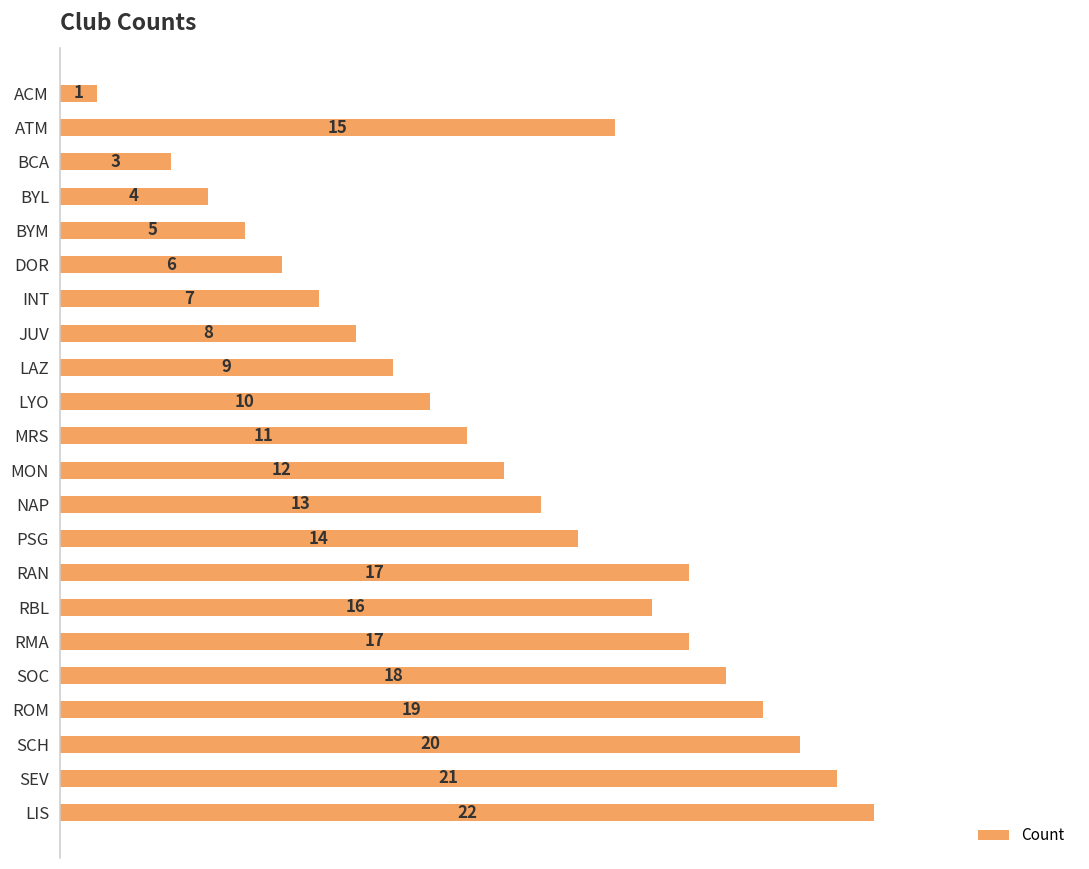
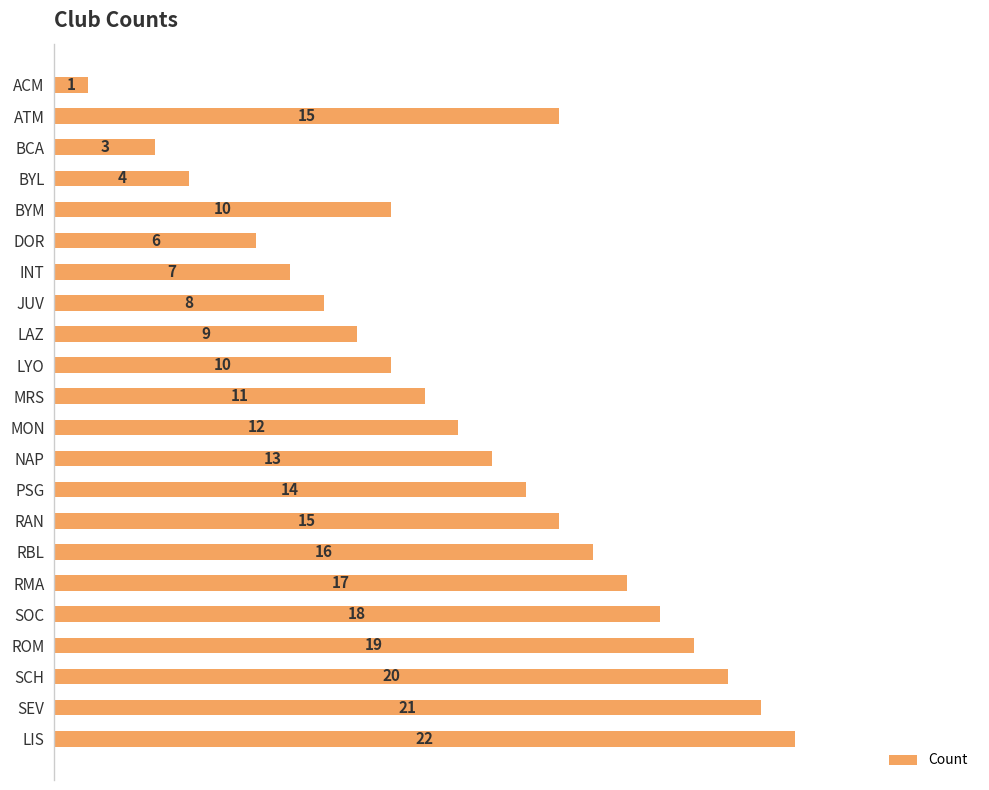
BYM: 5 -> 10
RAN: 17 -> 15
